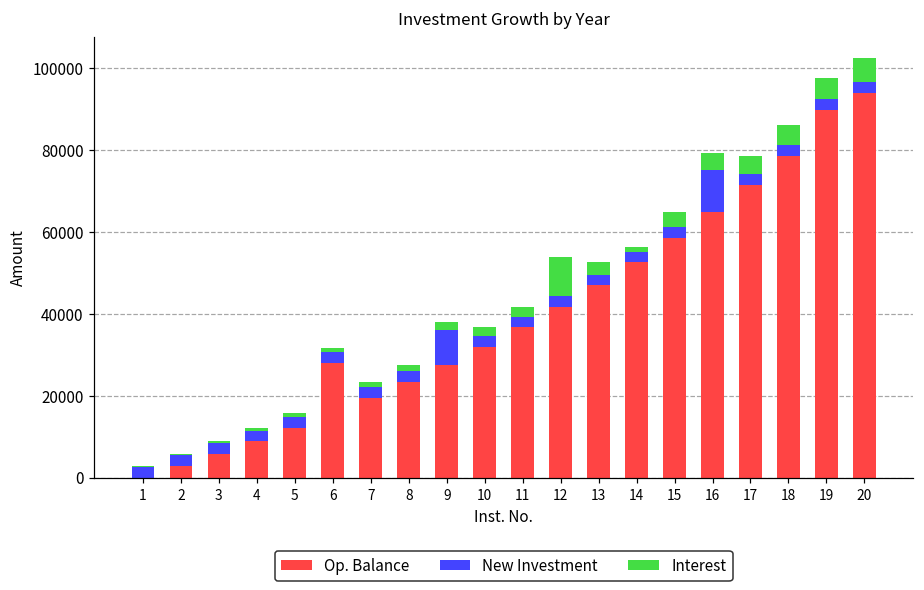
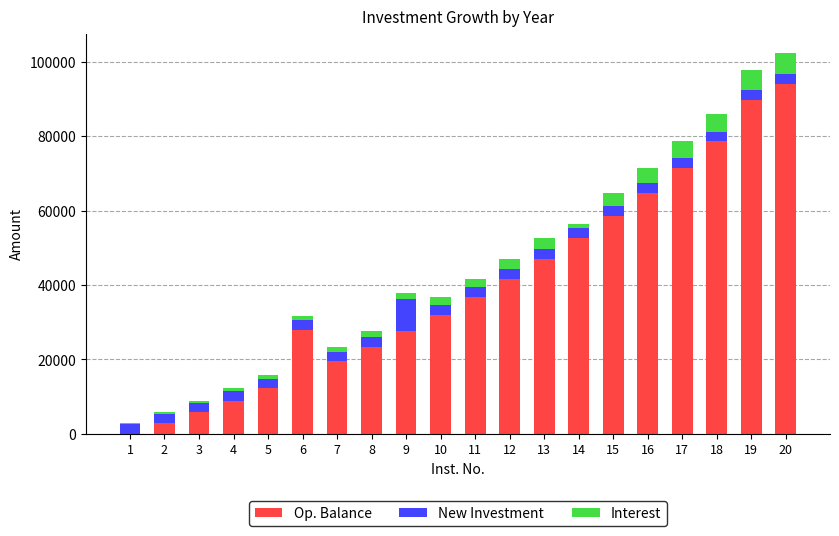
Interest, 12: 10000 -> 3000
New Investment, 16: 10000 -> 3000
